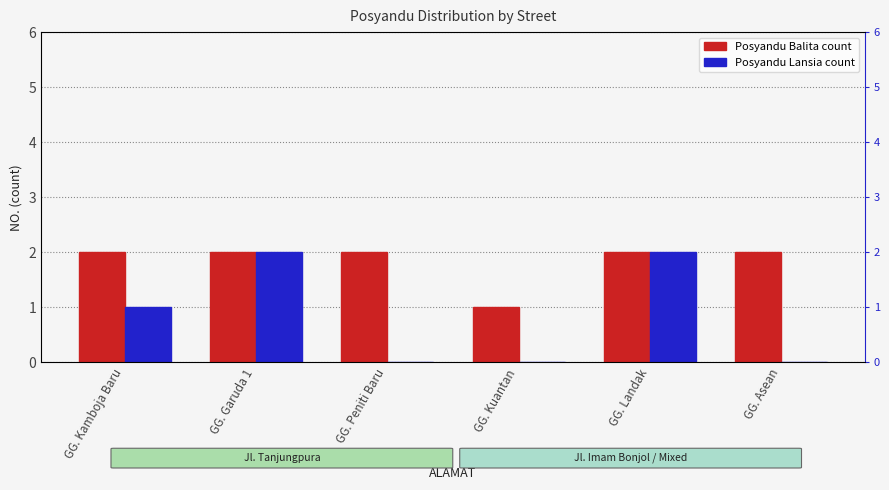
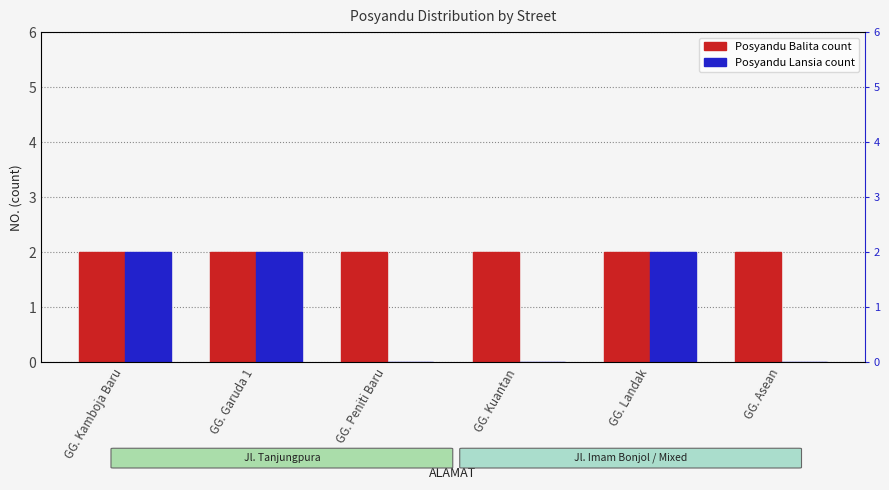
Posyandu Lansia count, GG. Kamboja Baru: 1 -> 2
Posyandu Balita count, GG. Kuantan: 1 -> 2
